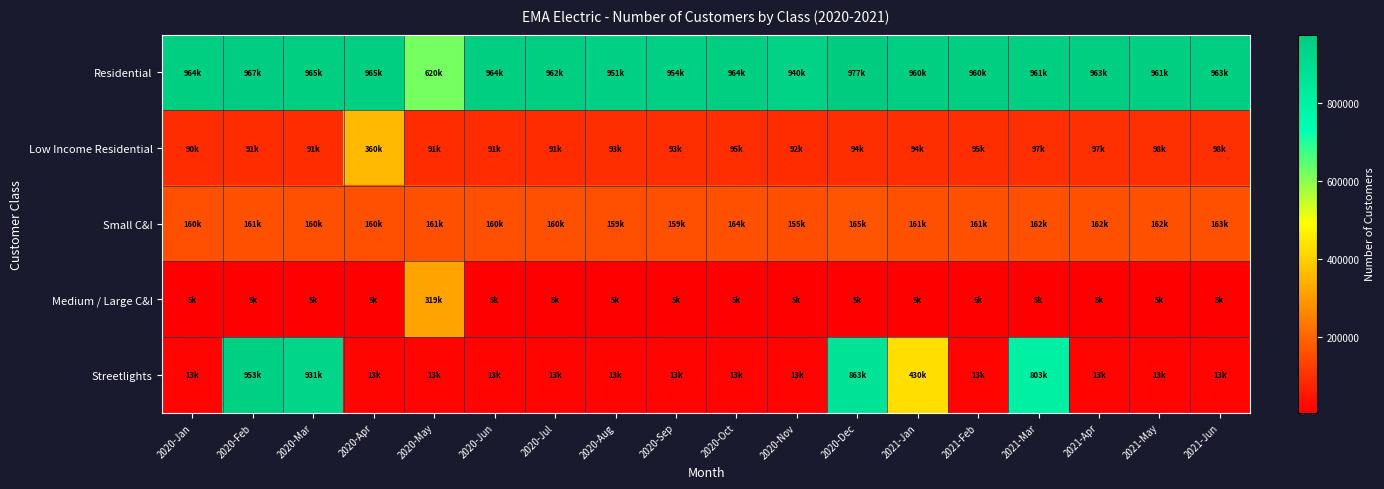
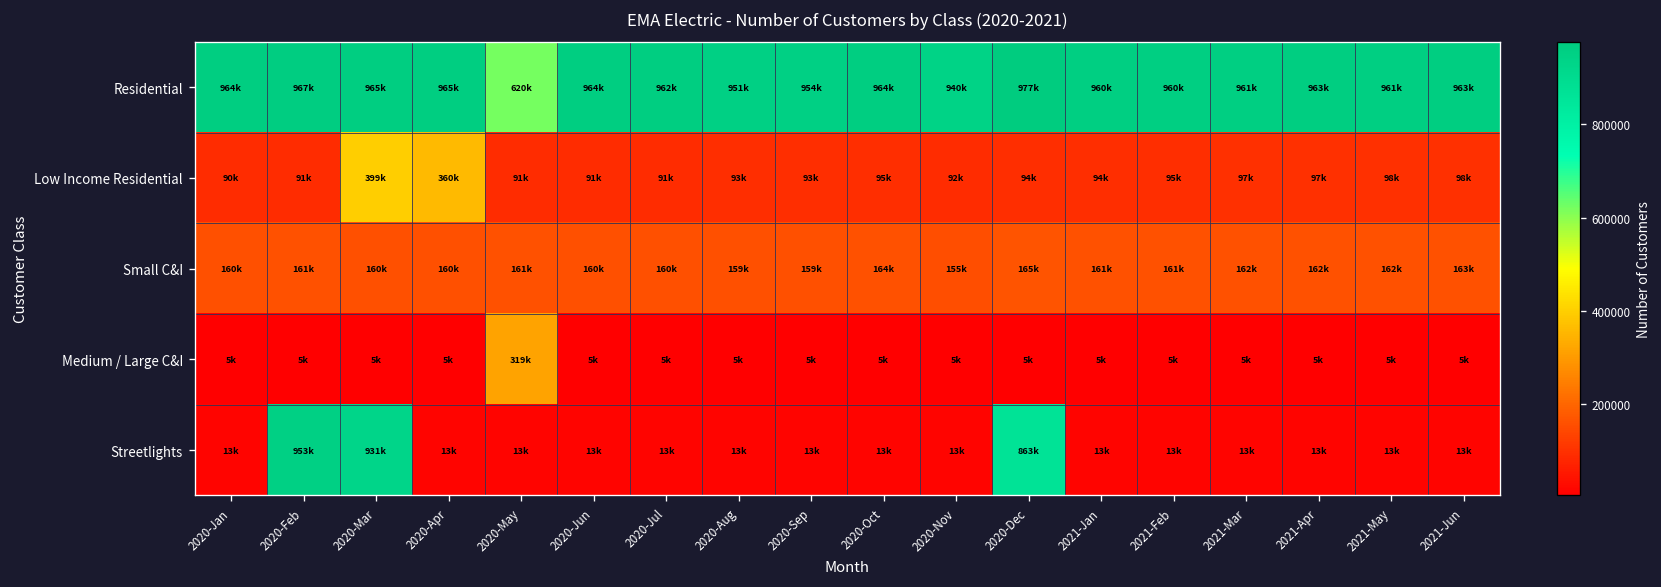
Low Income Residential, 2020-Mar: 91k -> 399k
Streetlights, 2021-Jan: 430k -> 13k
Streetlights, 2021-Mar: 803k -> 13k
